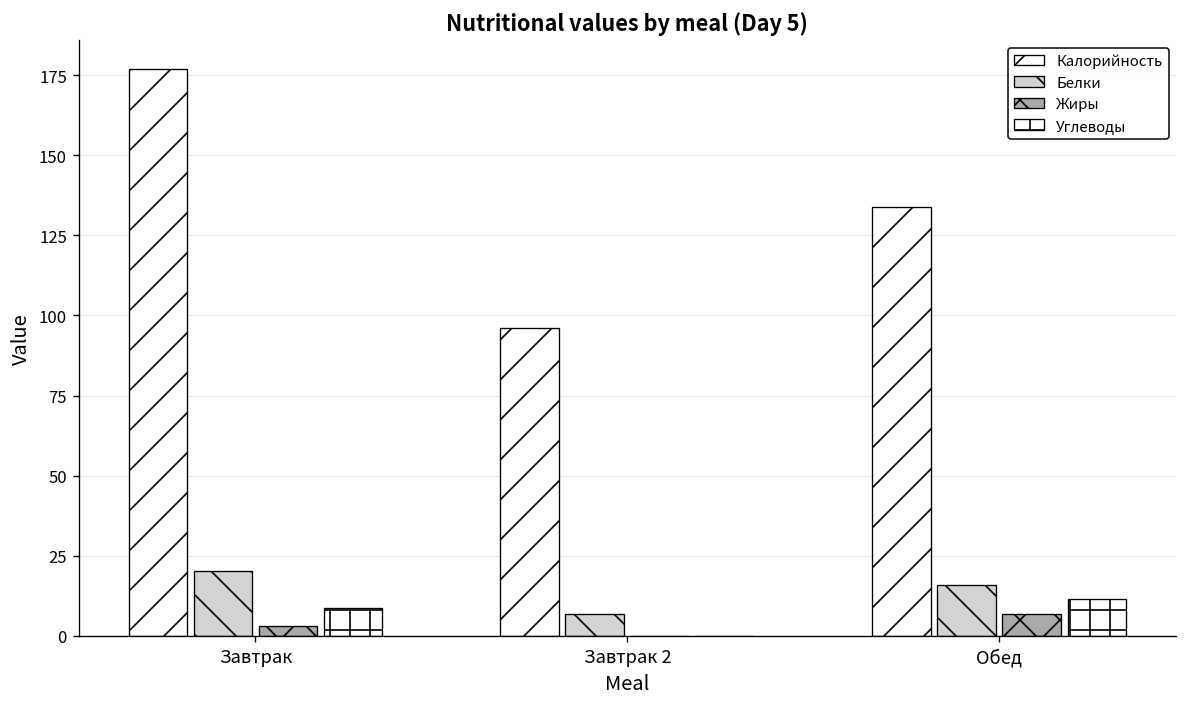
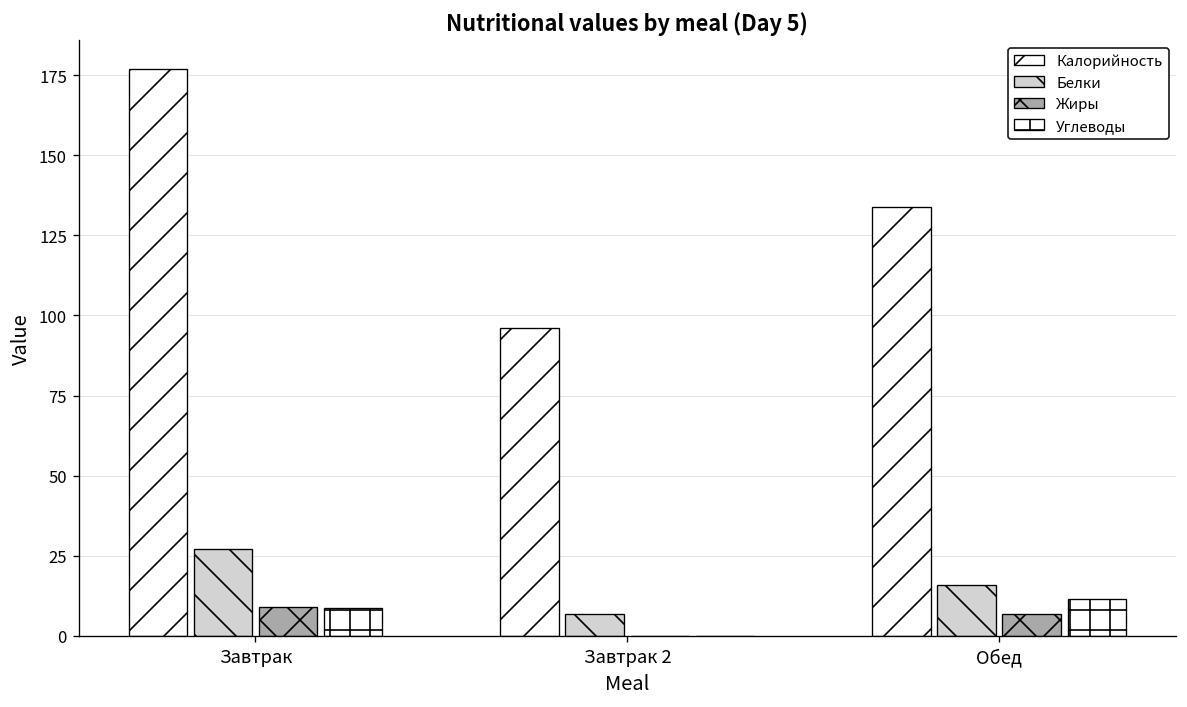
Белки, Завтрак: 20 -> 27
Жиры, Завтрак: 3 -> 9
